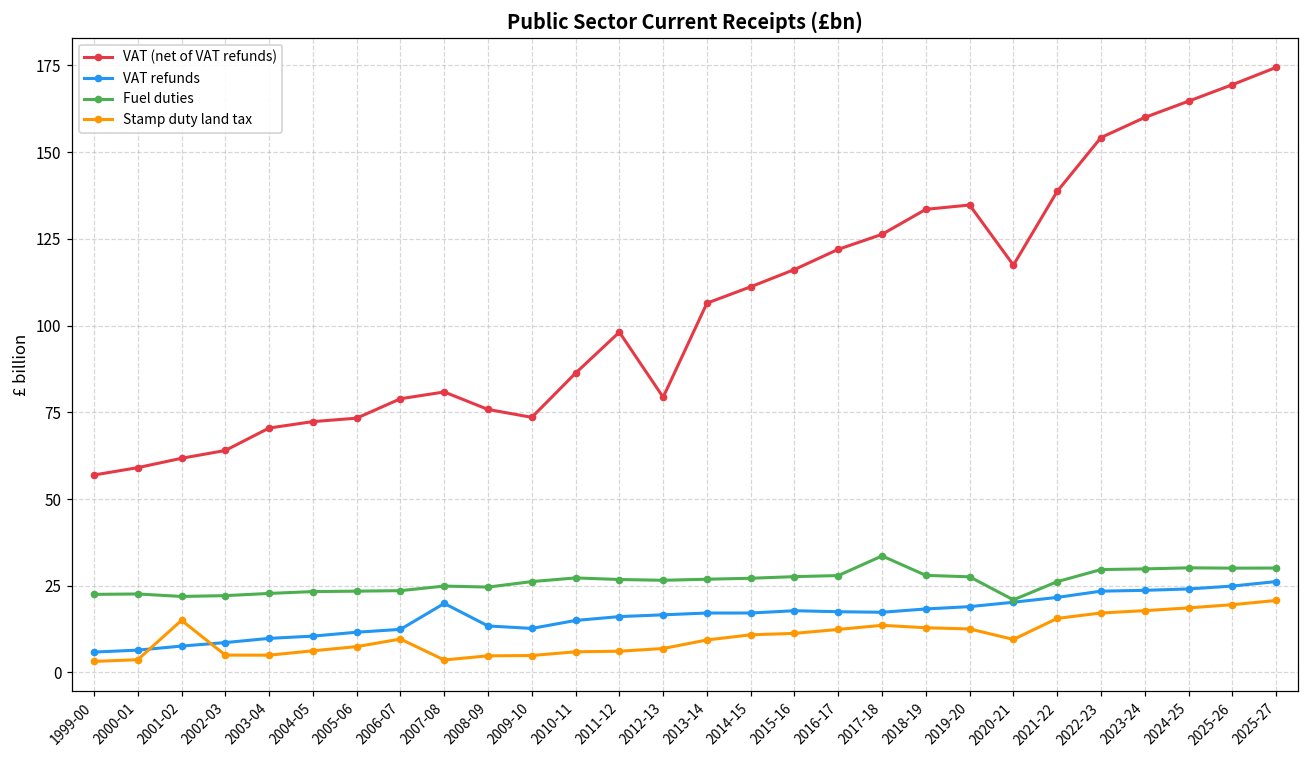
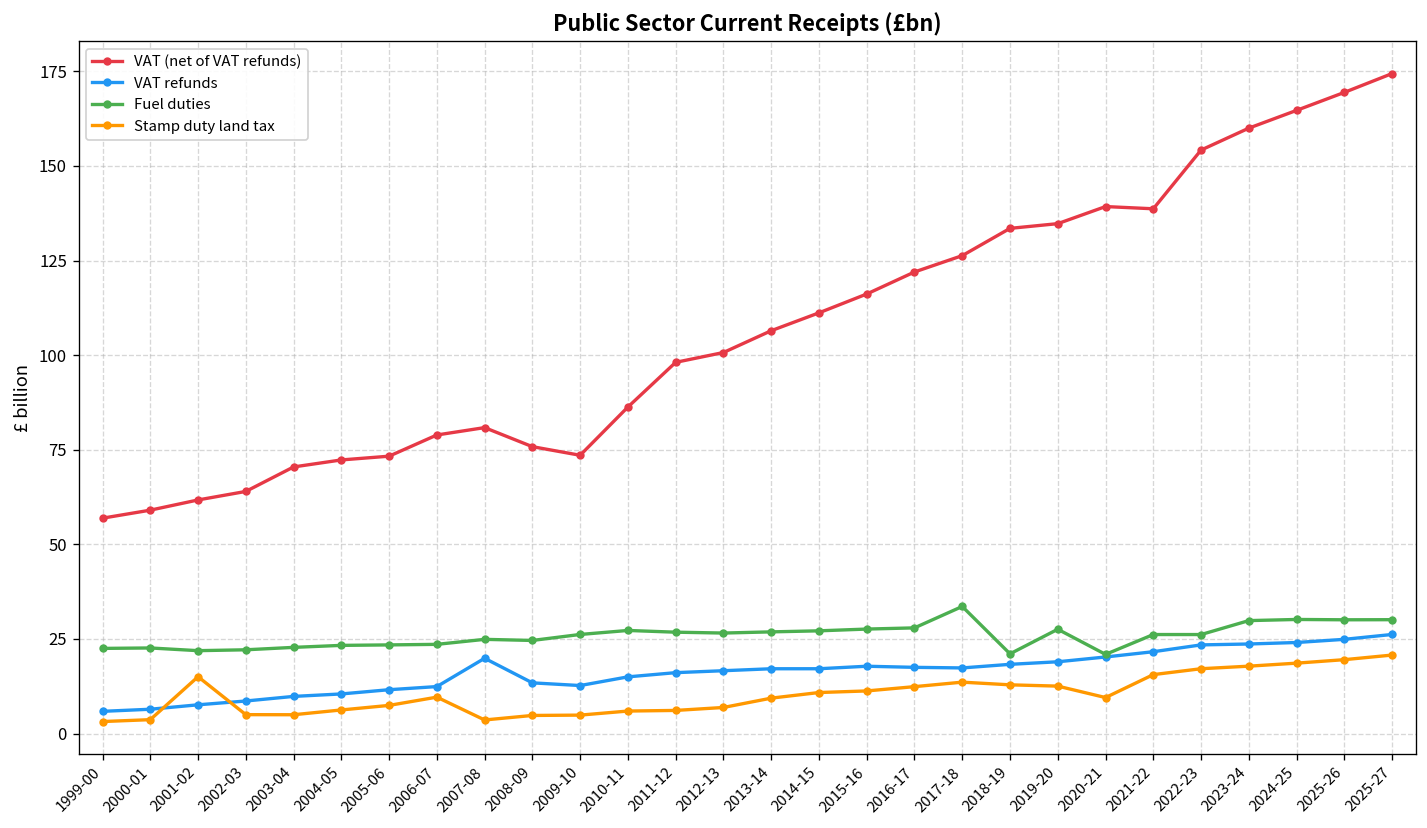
VAT (net of VAT refunds), 2012-13: 79 -> 101
Fuel duties, 2018-19: 28 -> 21
VAT (net of VAT refunds), 2020-21: 117 -> 139
Fuel duties, 2022-23: 30 -> 26
